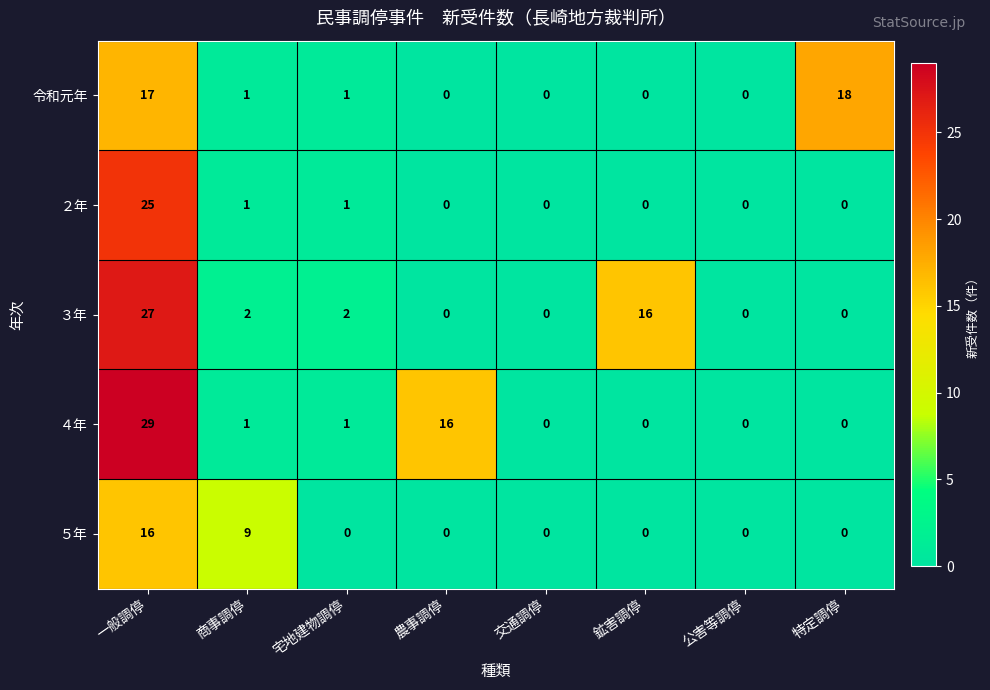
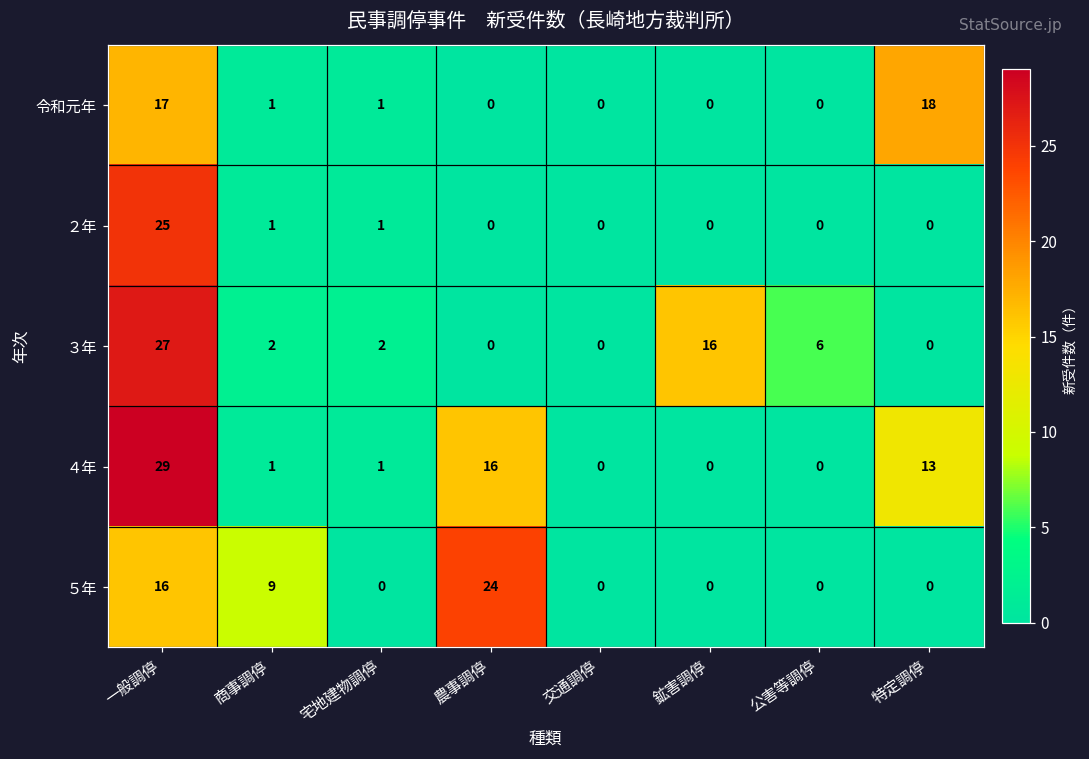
３年, 公害等調停: 0 -> 6
４年, 特定調停: 0 -> 13
５年, 農事調停: 0 -> 24
